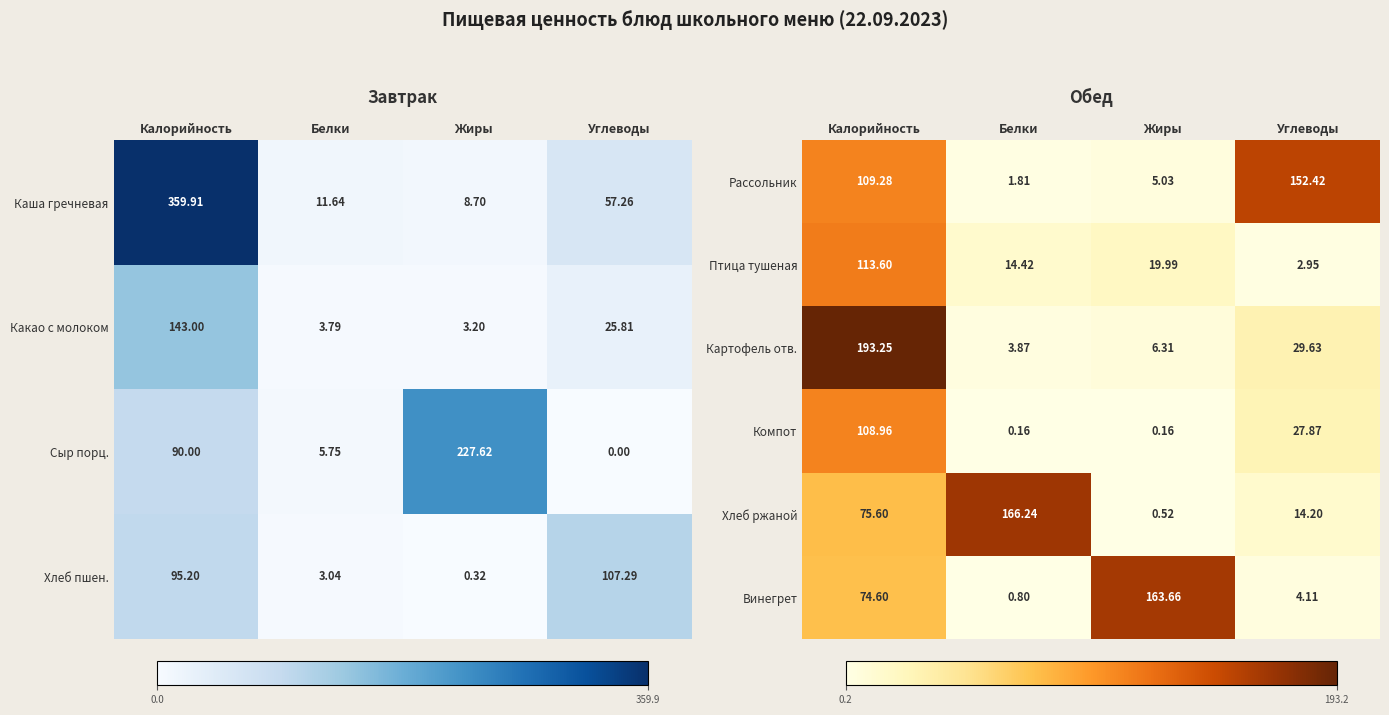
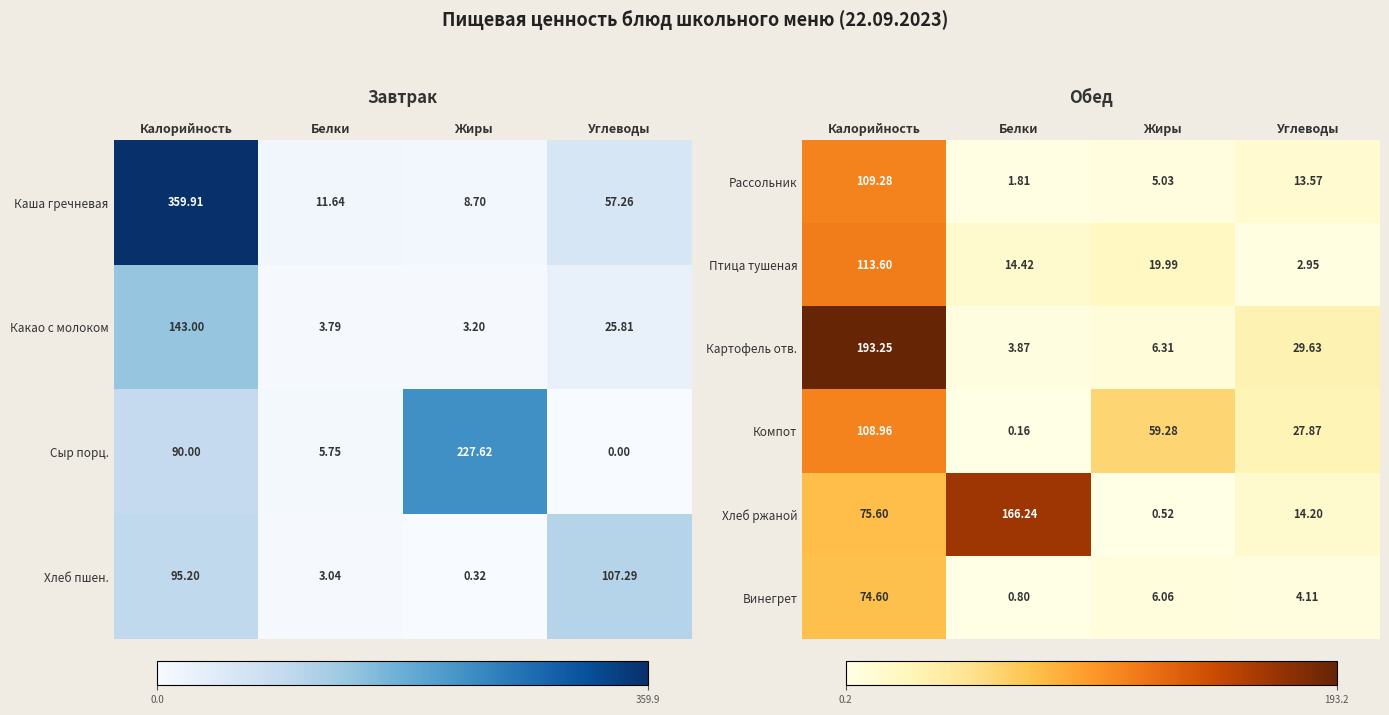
Обед, Рассольник, Углеводы: 152.42 -> 13.57
Обед, Компот, Жиры: 0.16 -> 59.28
Обед, Винегрет, Жиры: 163.66 -> 6.06
